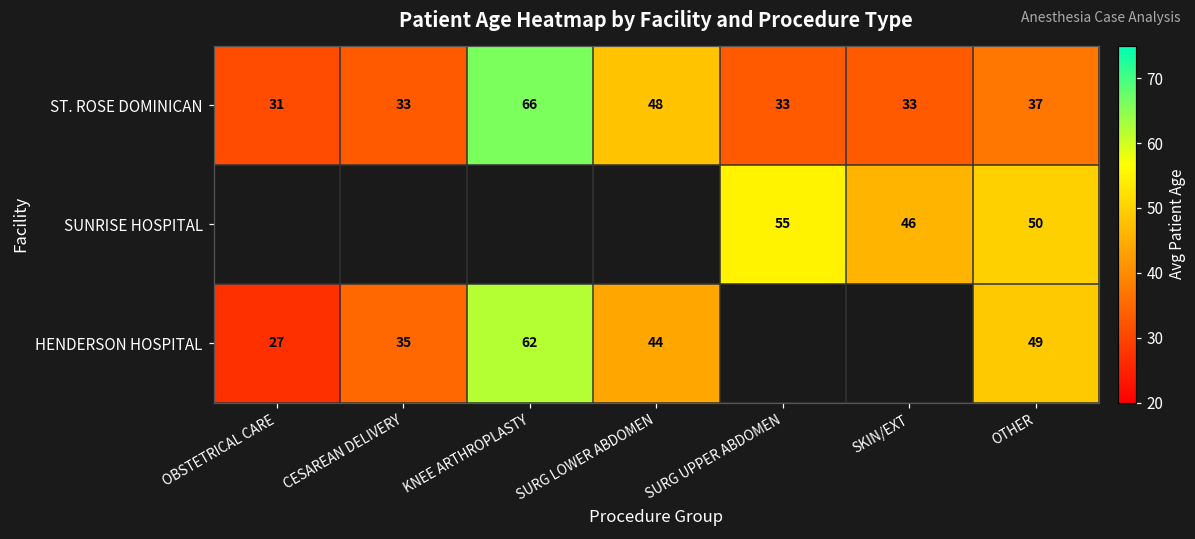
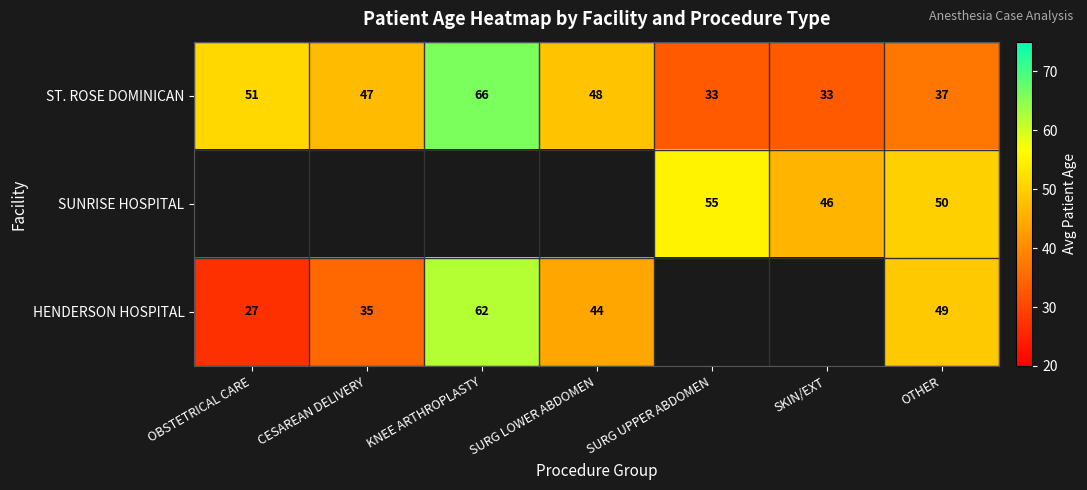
ST. ROSE DOMINICAN, OBSTETRICAL CARE: 31 -> 51
ST. ROSE DOMINICAN, CESAREAN DELIVERY: 33 -> 47
